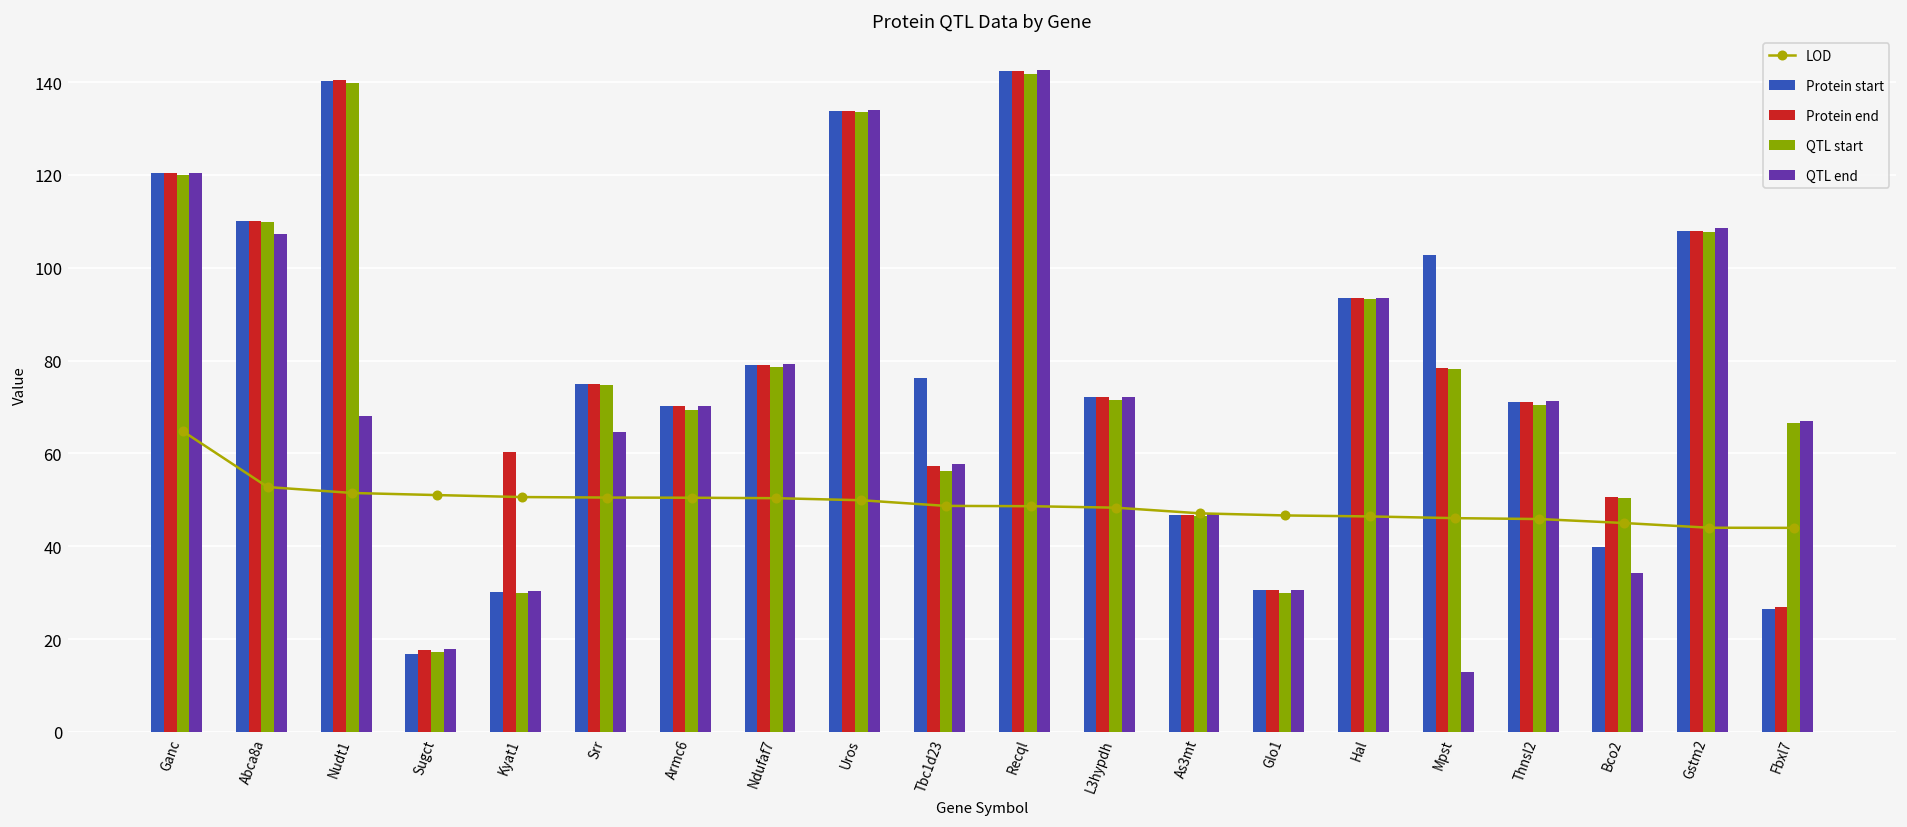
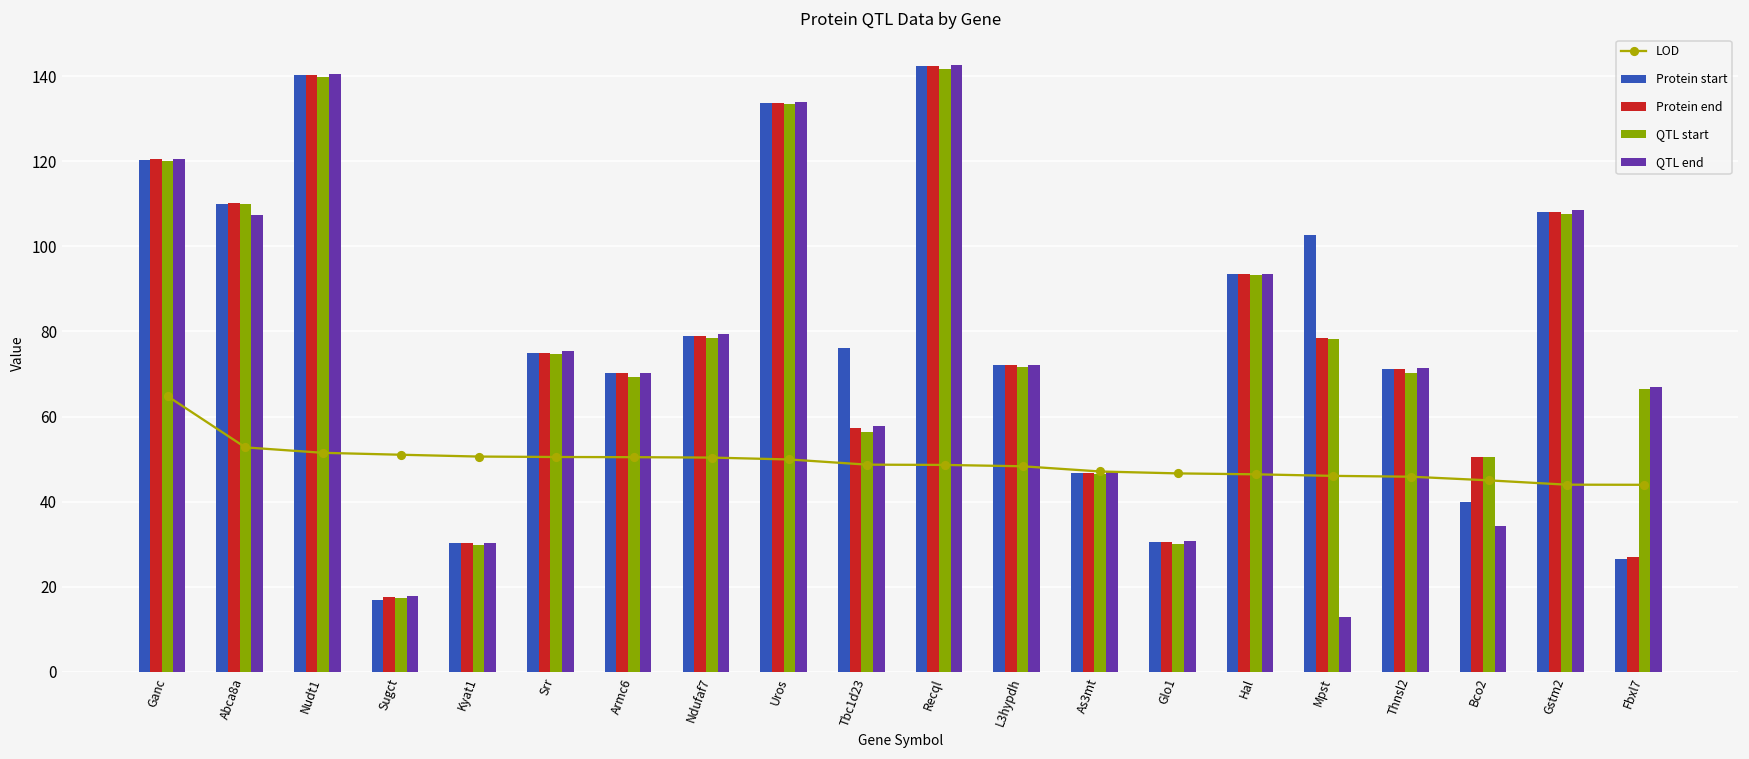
QTL end, Nudt1: 68 -> 140
Protein end, Kyat1: 60 -> 30
QTL end, Srr: 65 -> 75
